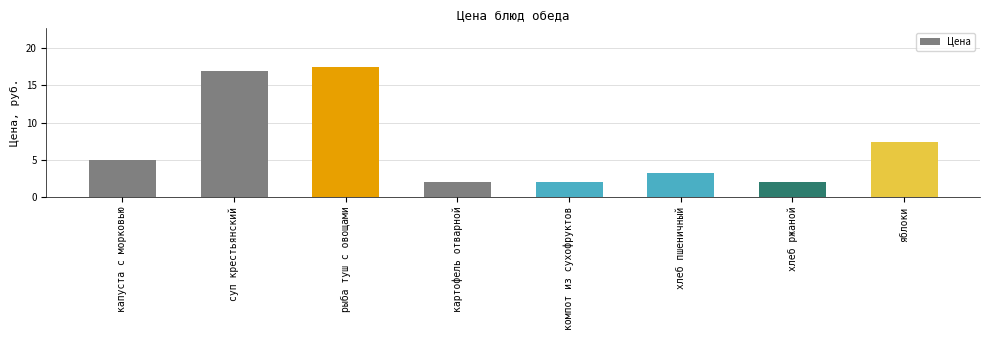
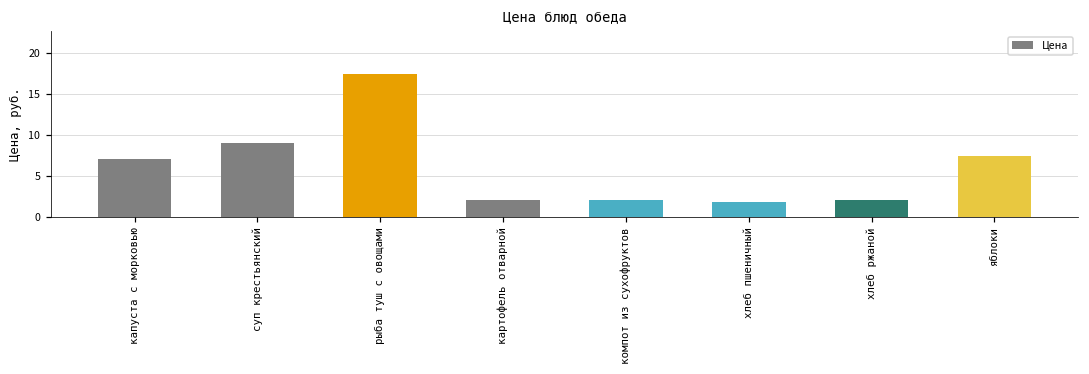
капуста с морковью: 5 -> 7
суп крестьянский: 17 -> 9
хлеб пшеничный: 3 -> 2
